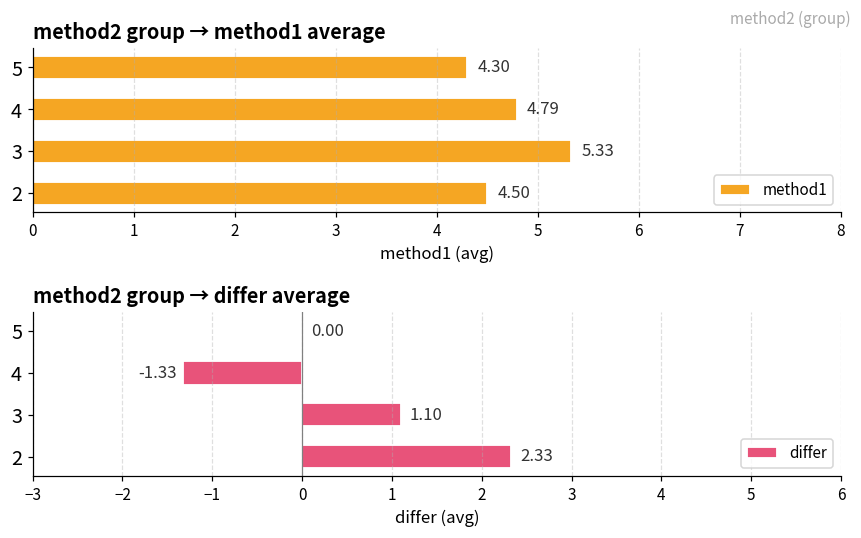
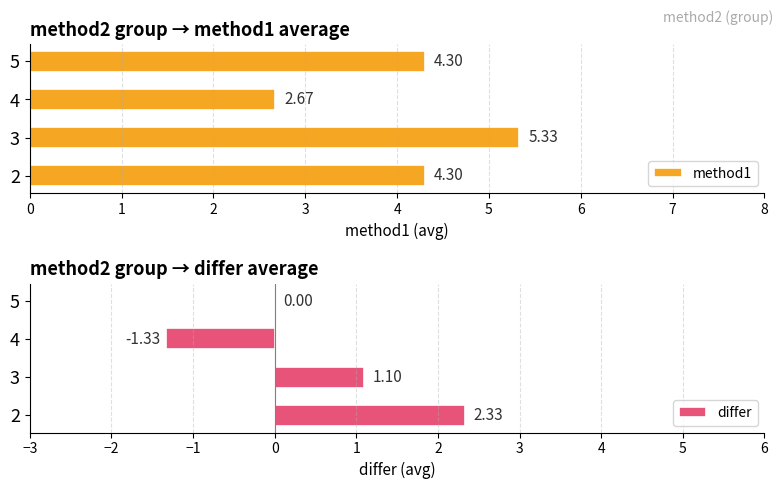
method2 group → method1 average, 4: 4.79 -> 2.67
method2 group → method1 average, 2: 4.50 -> 4.30
